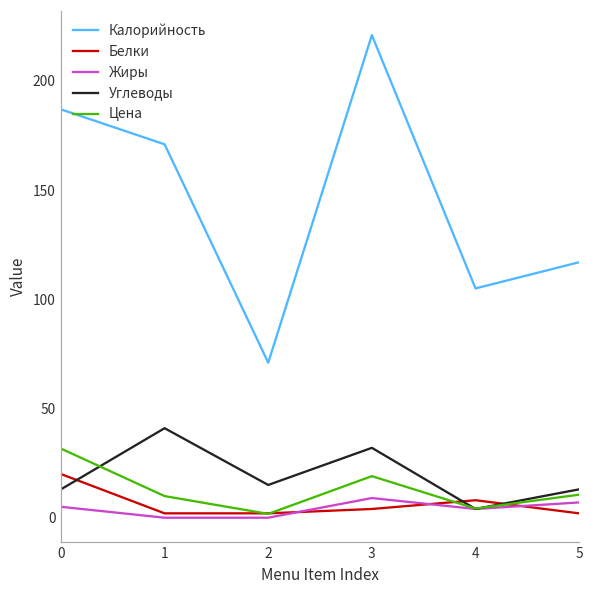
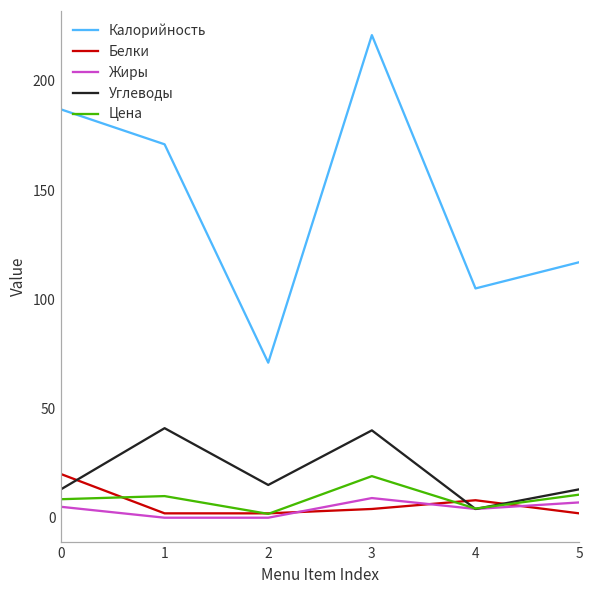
Цена, 0: 32 -> 8
Углеводы, 3: 32 -> 40
